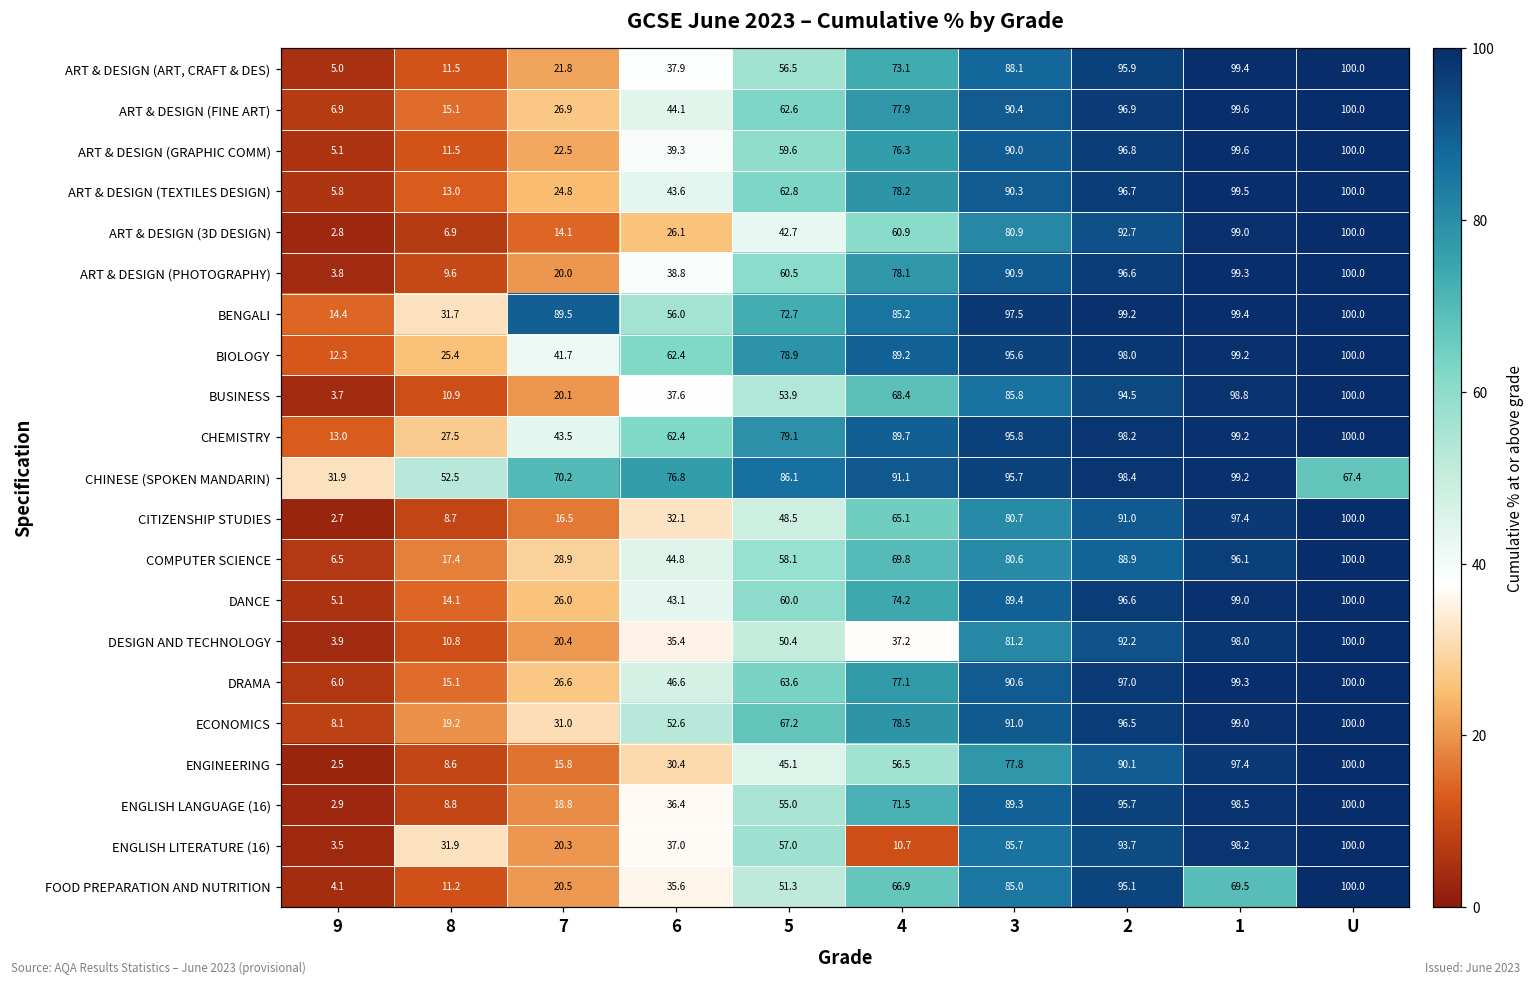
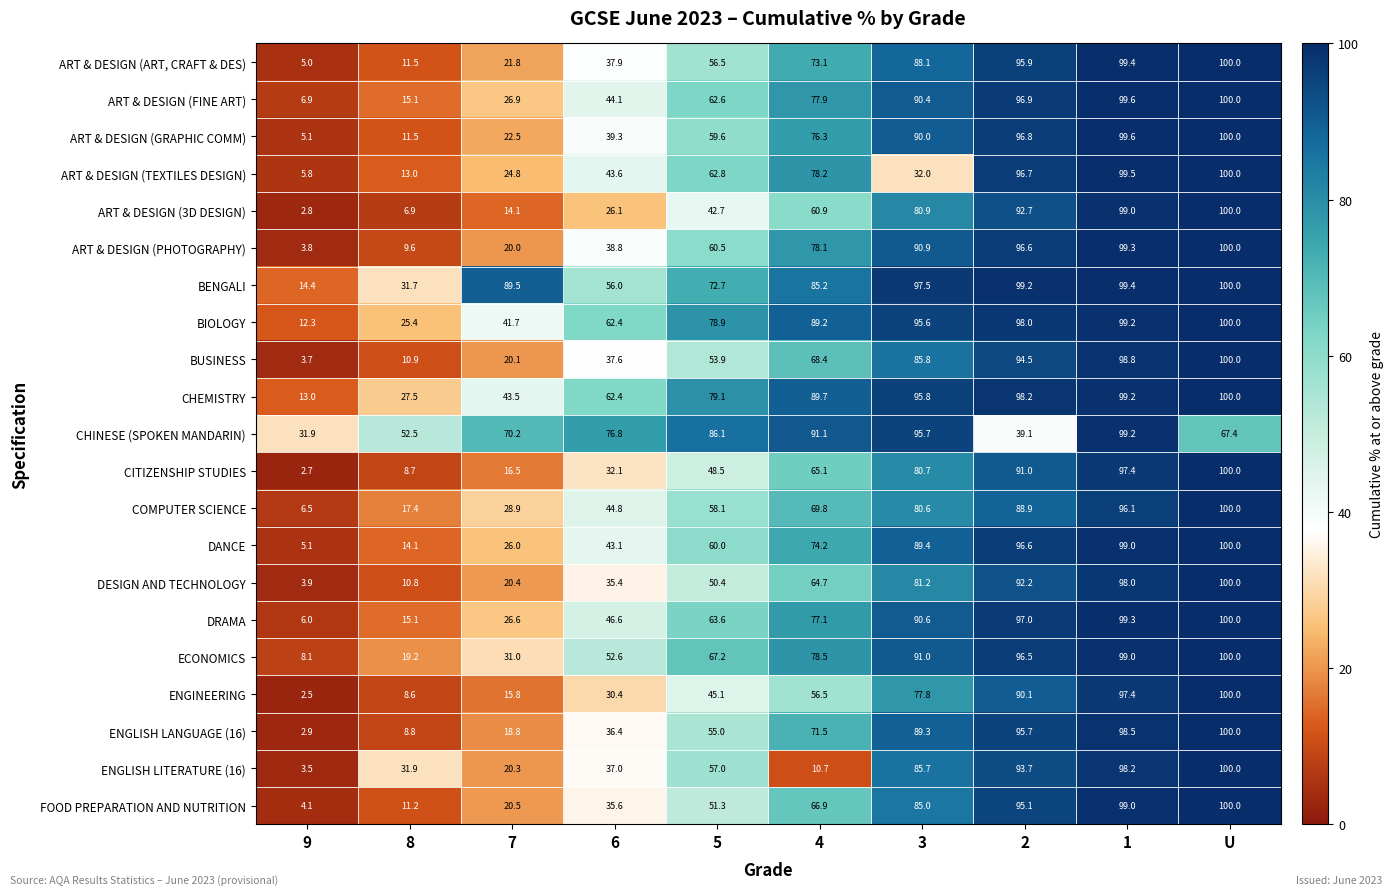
ART & DESIGN (TEXTILES DESIGN), 3: 90.3 -> 32.0
CHINESE (SPOKEN MANDARIN), 2: 98.4 -> 39.1
DESIGN AND TECHNOLOGY, 4: 37.2 -> 64.7
FOOD PREPARATION AND NUTRITION, 1: 69.5 -> 99.0
